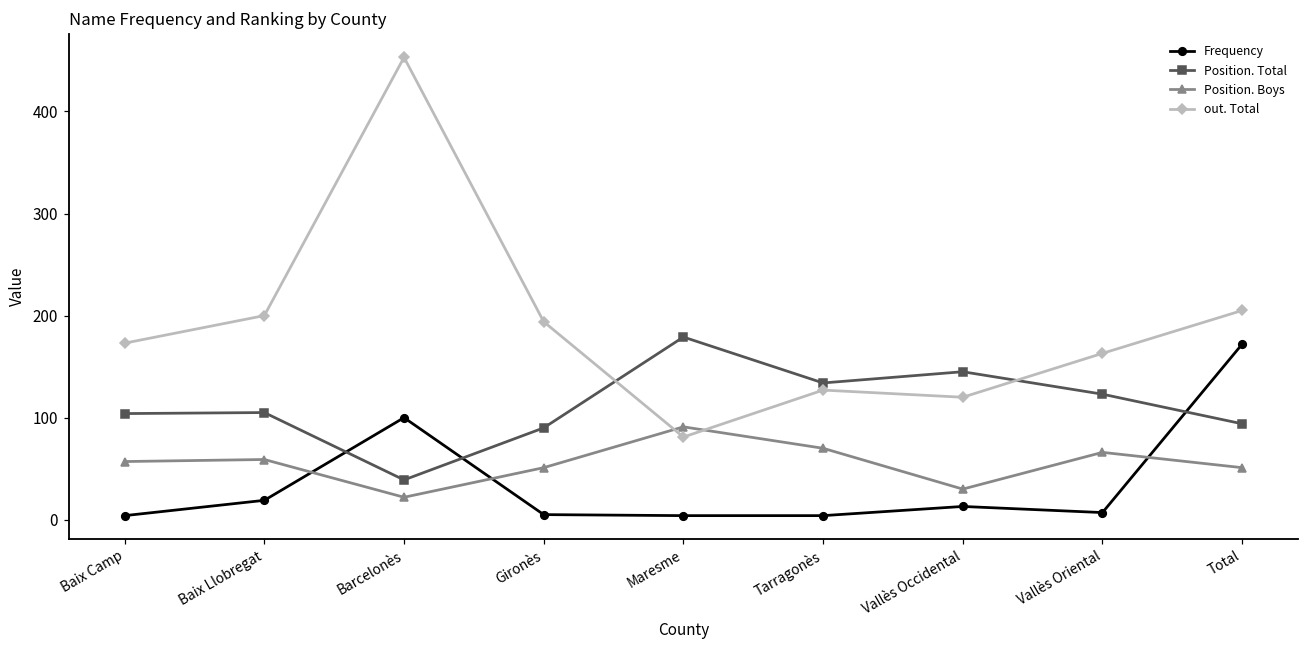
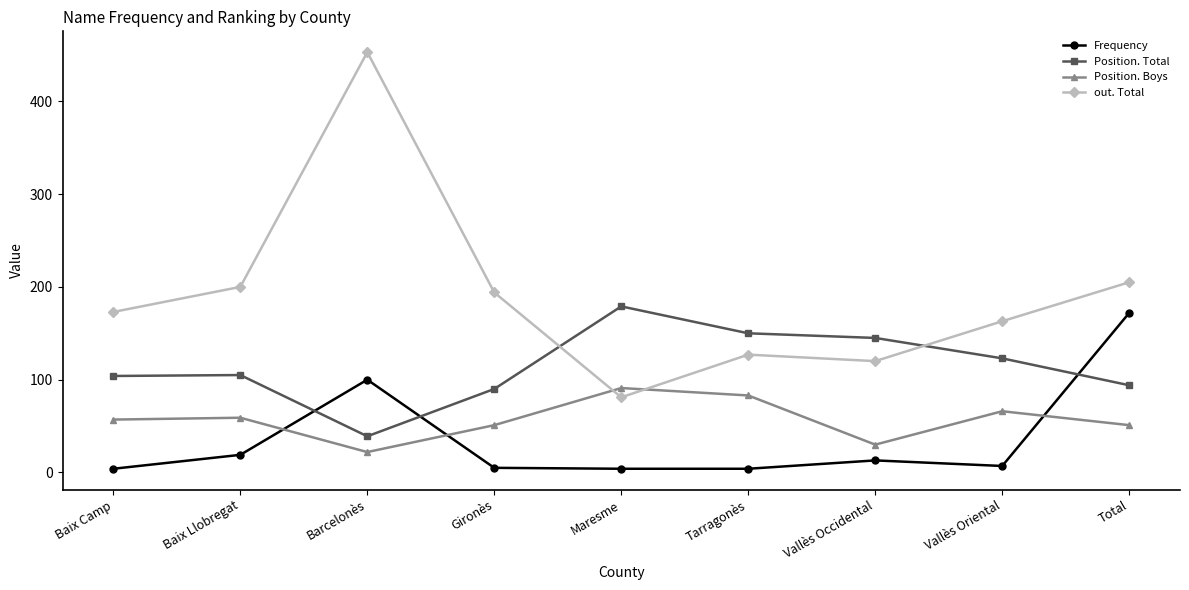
Position. Total, Tarragonès: 130 -> 150
Position. Boys, Tarragonès: 70 -> 80
